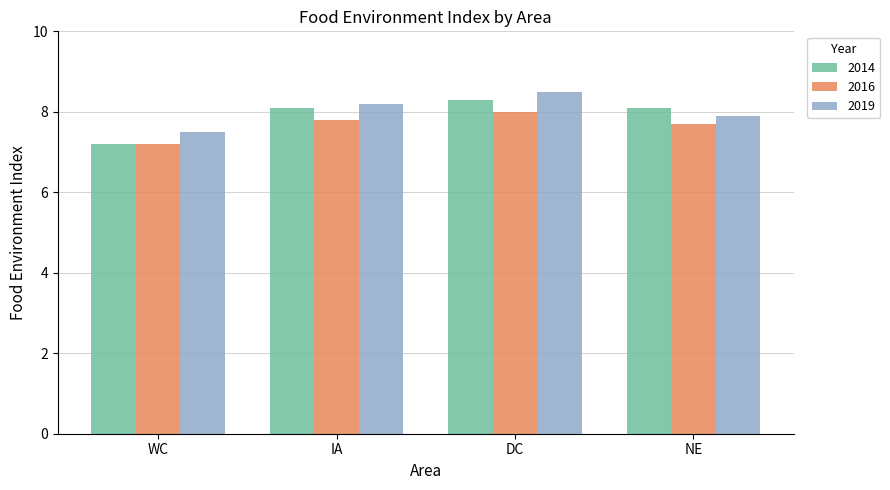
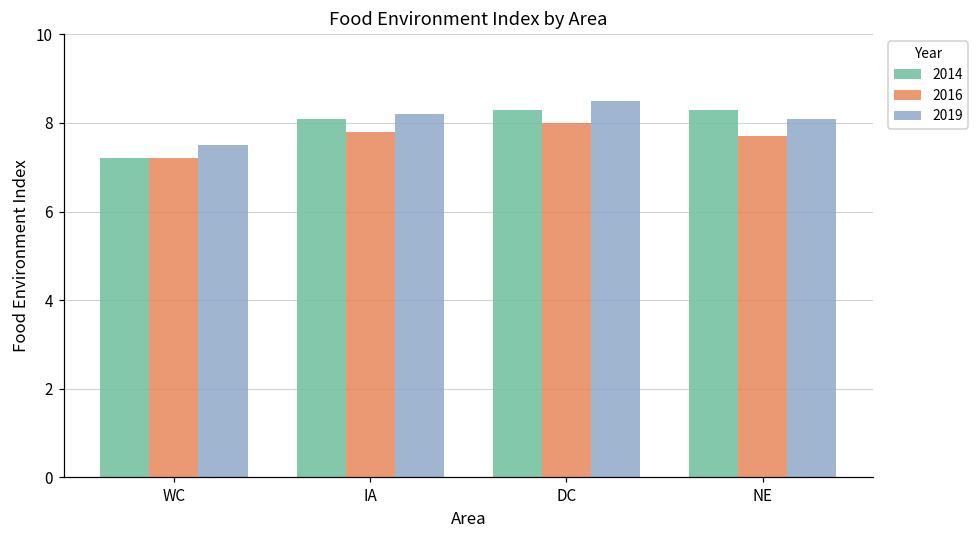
2014, NE: 8.1 -> 8.3
2019, NE: 7.9 -> 8.1
